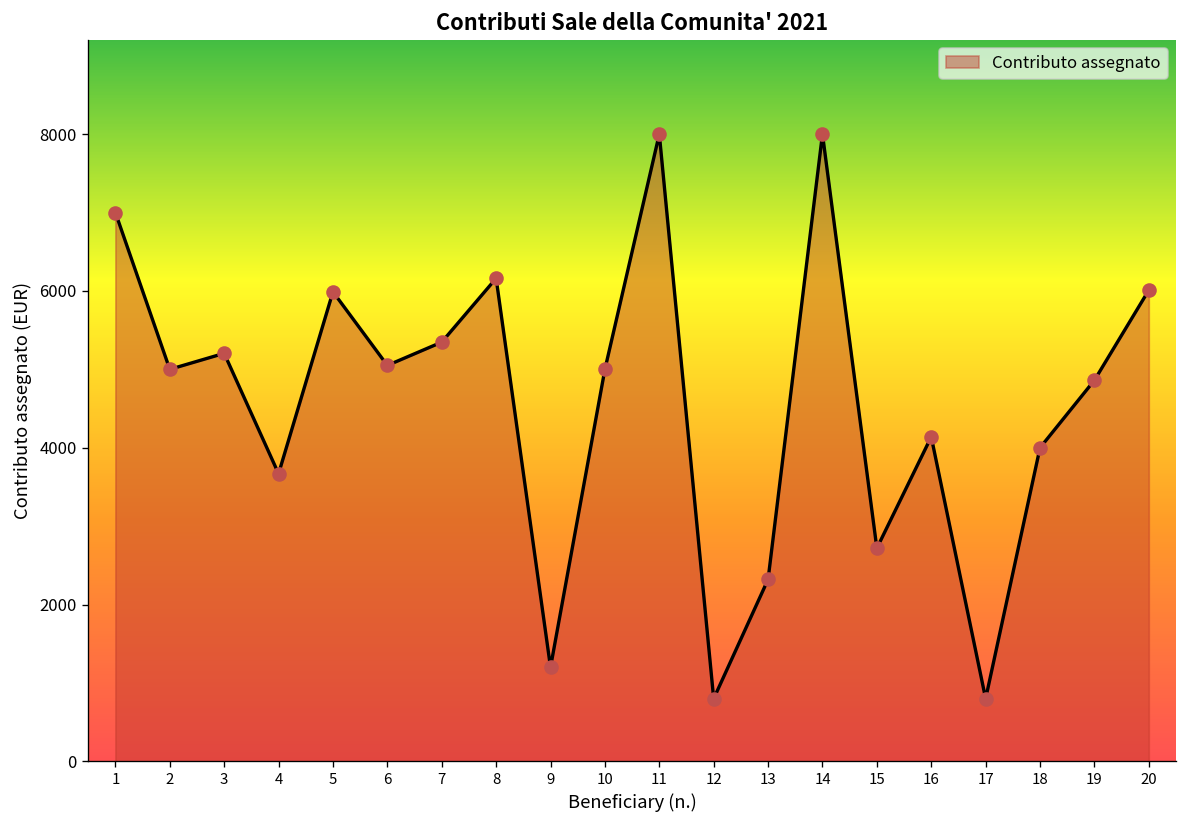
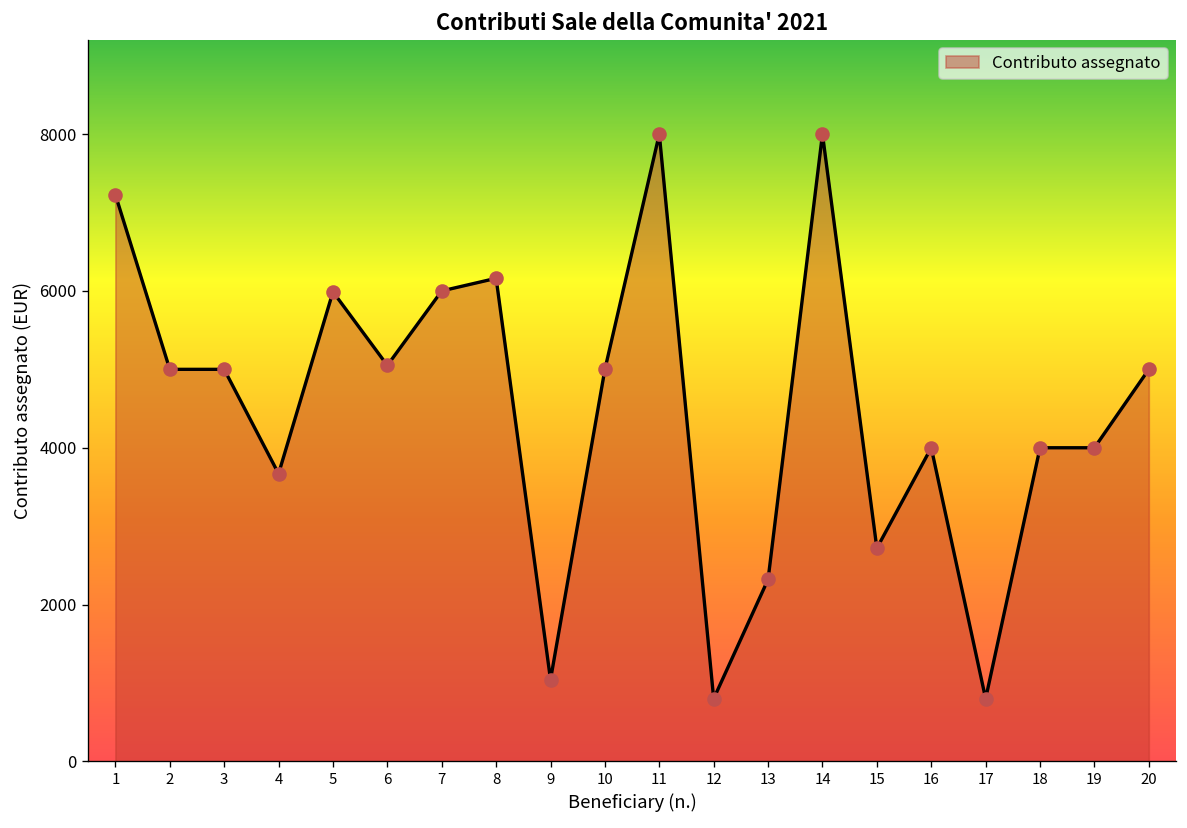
1: 7000 -> 7200
3: 5200 -> 5000
7: 5300 -> 6000
9: 1200 -> 1000
16: 4100 -> 4000
19: 4900 -> 4000
20: 6000 -> 5000
